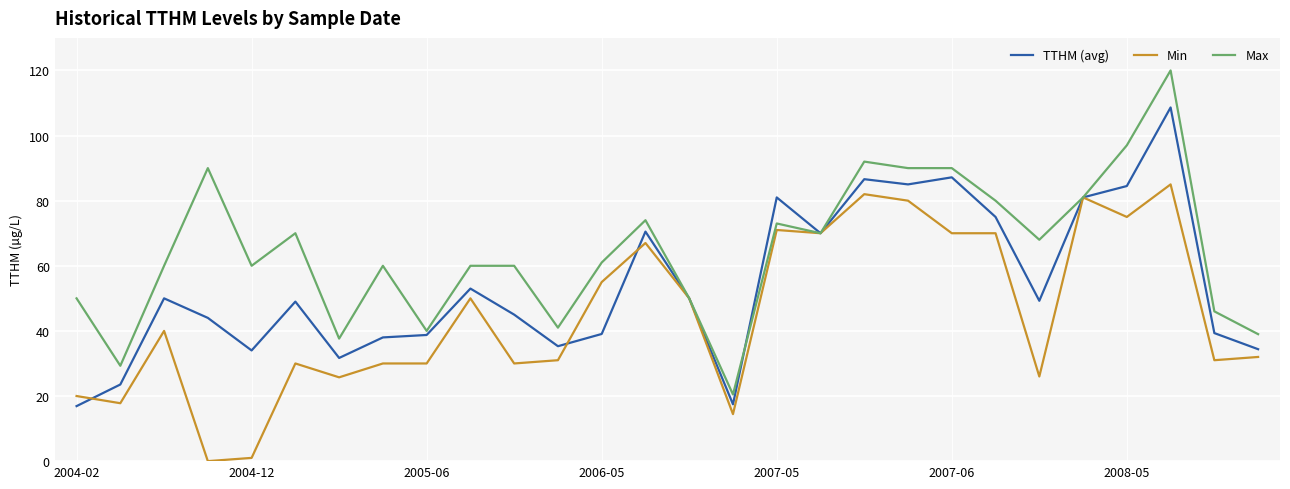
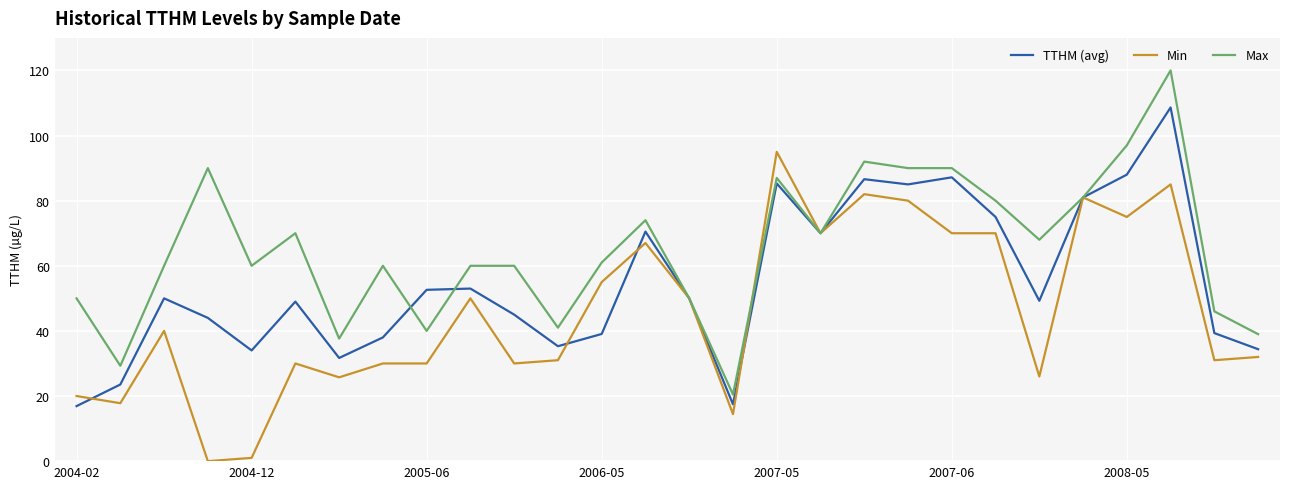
TTHM (avg), 2005-06: 39 -> 53
TTHM (avg), 2007-05: 81 -> 85
Min, 2007-05: 71 -> 95
Max, 2007-05: 73 -> 87
TTHM (avg), 2008-05: 85 -> 88
